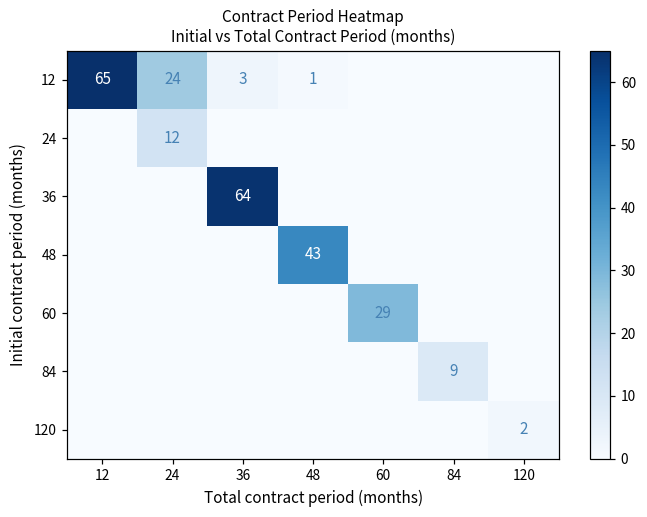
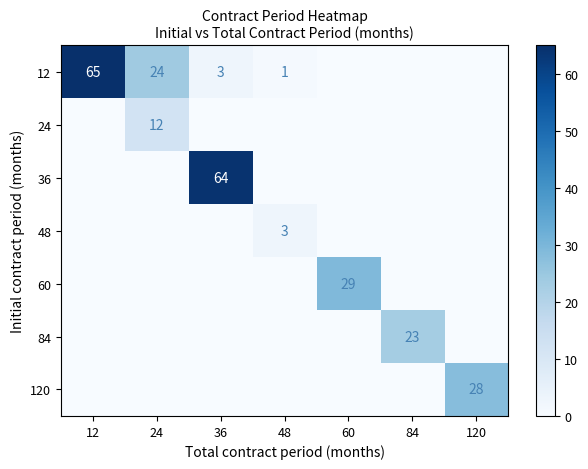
48, 48: 43 -> 3
84, 84: 9 -> 23
120, 120: 2 -> 28
